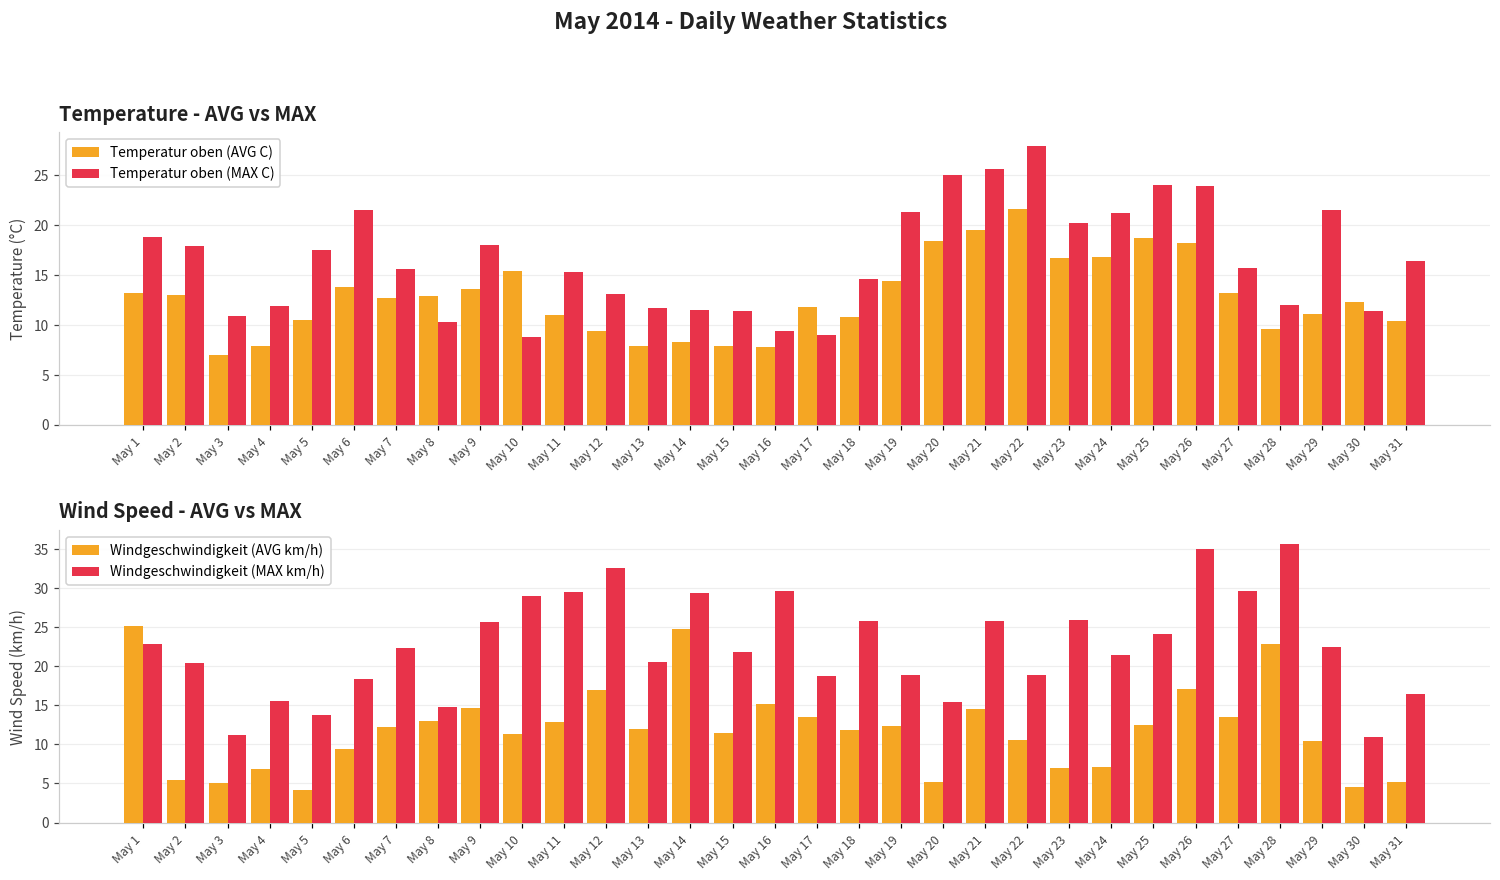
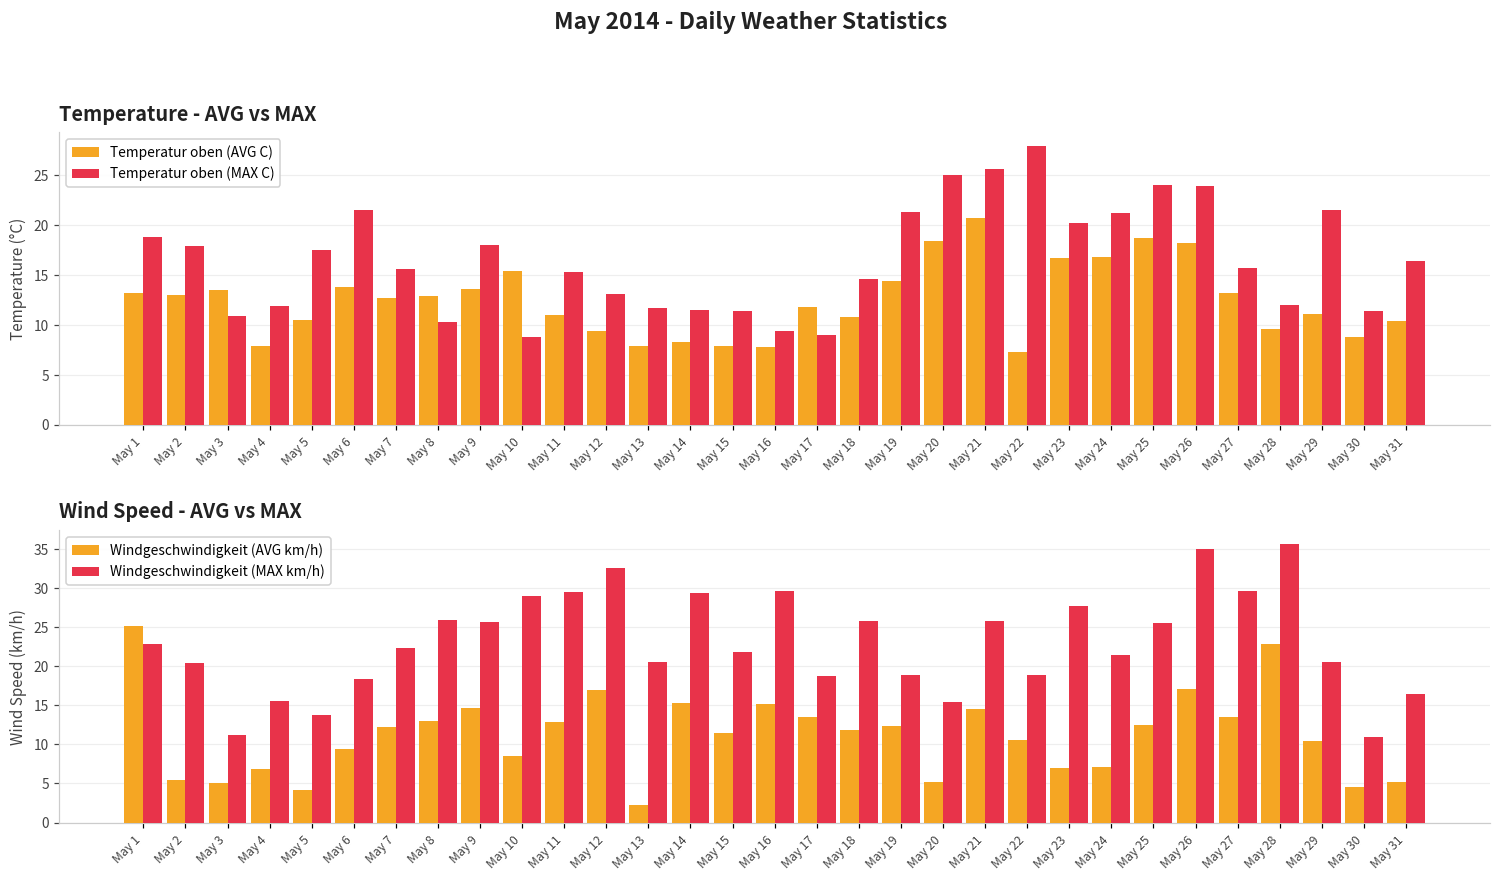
Temperature - AVG vs MAX, Temperatur oben (AVG C), May 3: 7 -> 14
Temperature - AVG vs MAX, Temperatur oben (AVG C), May 21: 20 -> 21
Temperature - AVG vs MAX, Temperatur oben (AVG C), May 22: 22 -> 7
Temperature - AVG vs MAX, Temperatur oben (AVG C), May 30: 12 -> 9
Wind Speed - AVG vs MAX, Windgeschwindigkeit (MAX km/h), May 8: 15 -> 26
Wind Speed - AVG vs MAX, Windgeschwindigkeit (AVG km/h), May 10: 11 -> 9
Wind Speed - AVG vs MAX, Windgeschwindigkeit (AVG km/h), May 13: 12 -> 2
Wind Speed - AVG vs MAX, Windgeschwindigkeit (AVG km/h), May 14: 25 -> 15
Wind Speed - AVG vs MAX, Windgeschwindigkeit (MAX km/h), May 23: 26 -> 28
Wind Speed - AVG vs MAX, Windgeschwindigkeit (MAX km/h), May 25: 24 -> 26
Wind Speed - AVG vs MAX, Windgeschwindigkeit (MAX km/h), May 29: 22 -> 21
